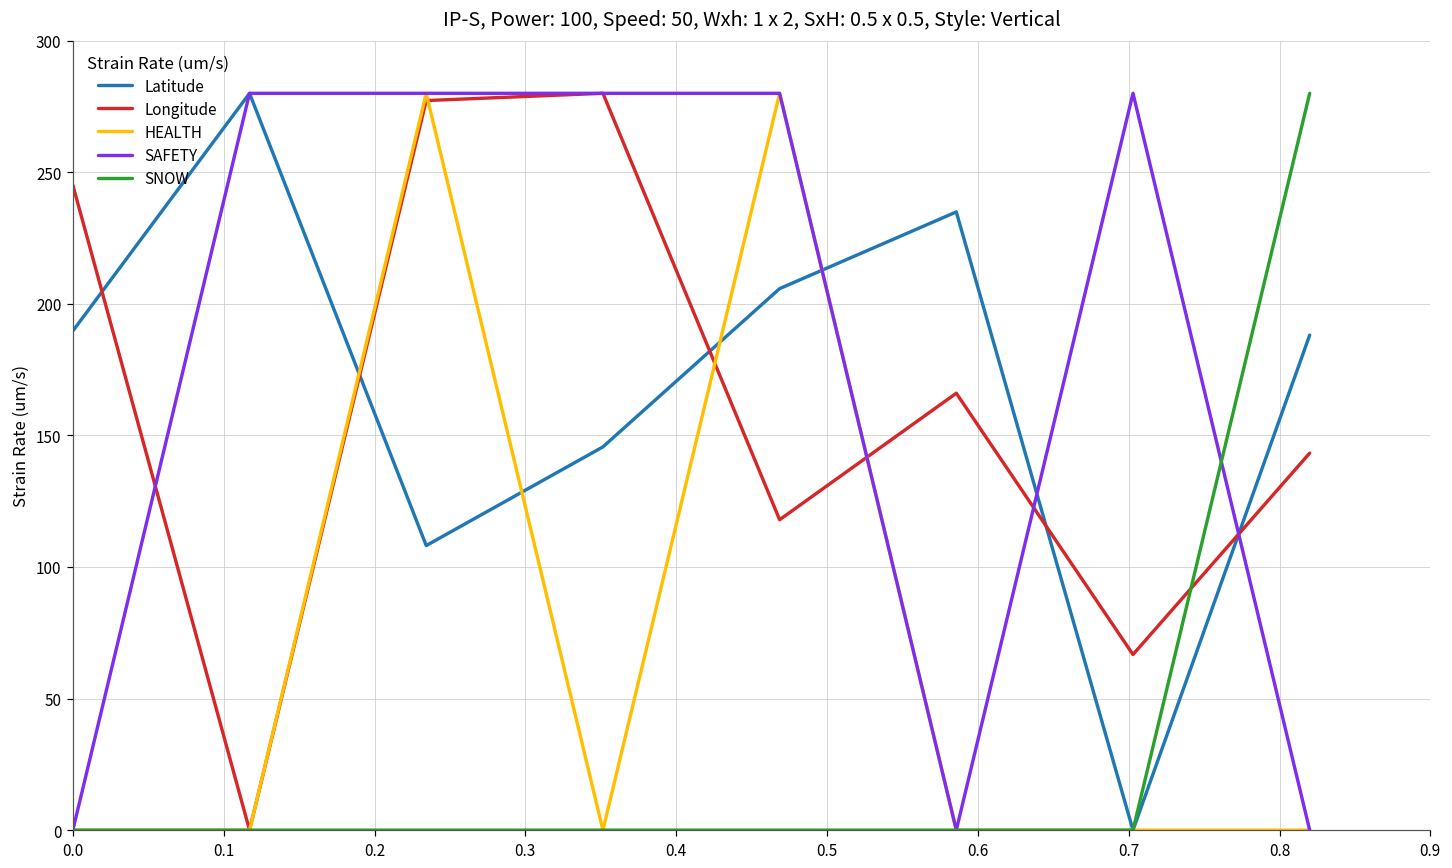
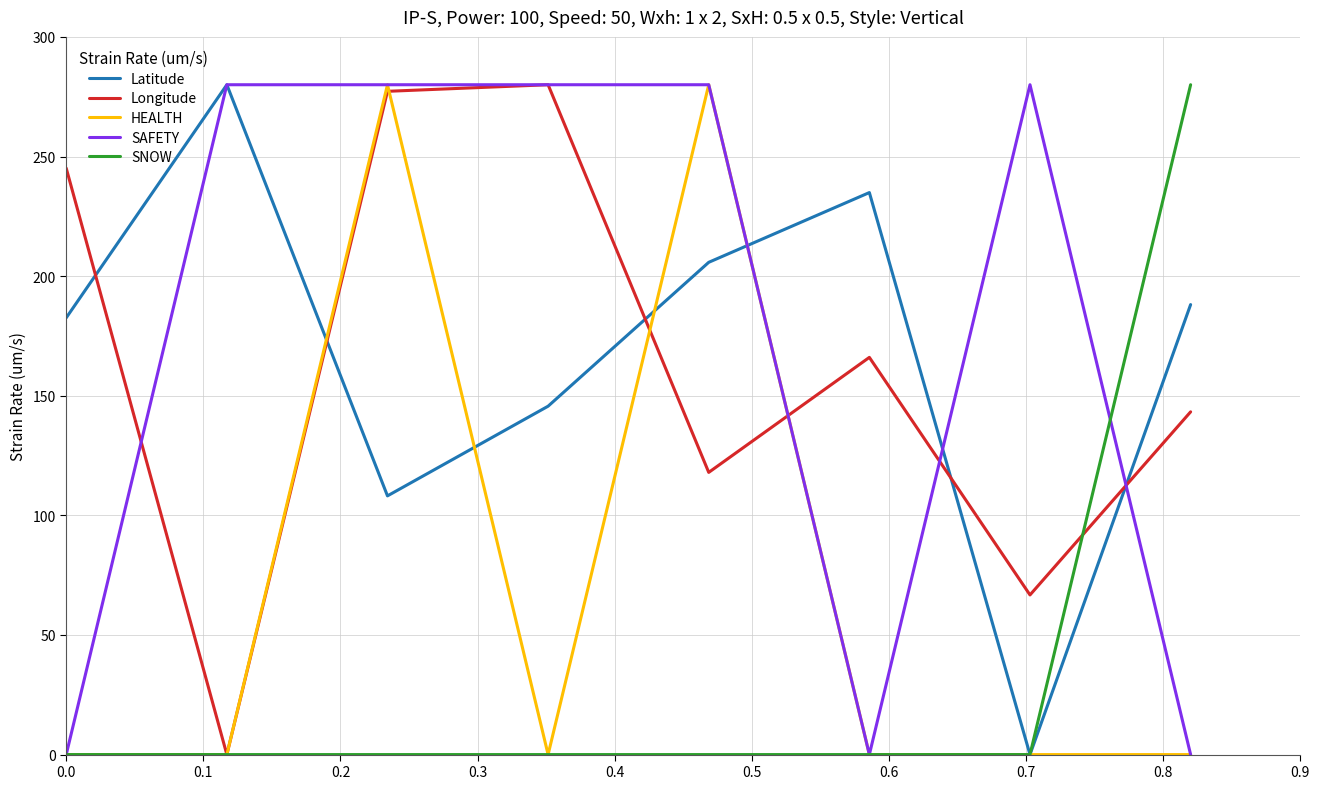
Latitude, 0.0: 190 -> 183
